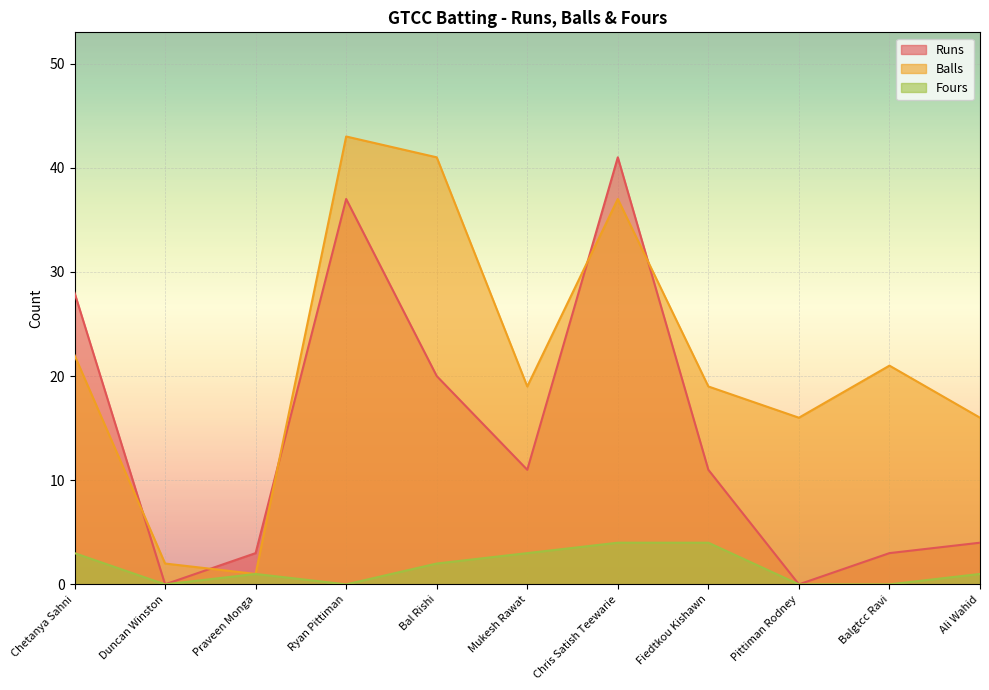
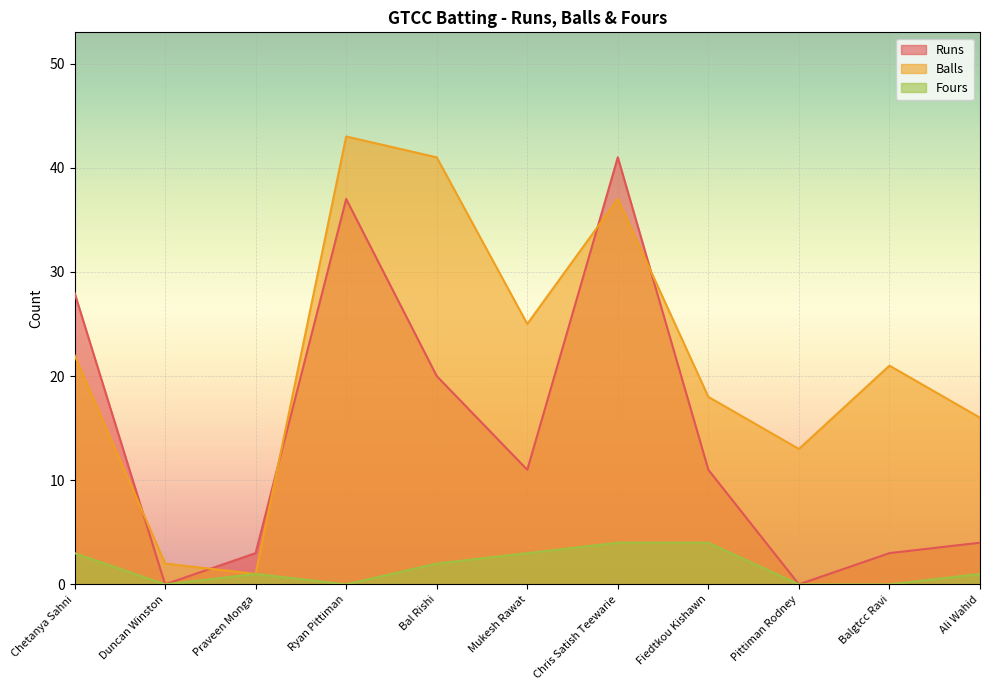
Balls, Mukesh Rawat: 19 -> 25
Balls, Fiedtkou Kishawn: 19 -> 18
Balls, Pittiman Rodney: 16 -> 13
